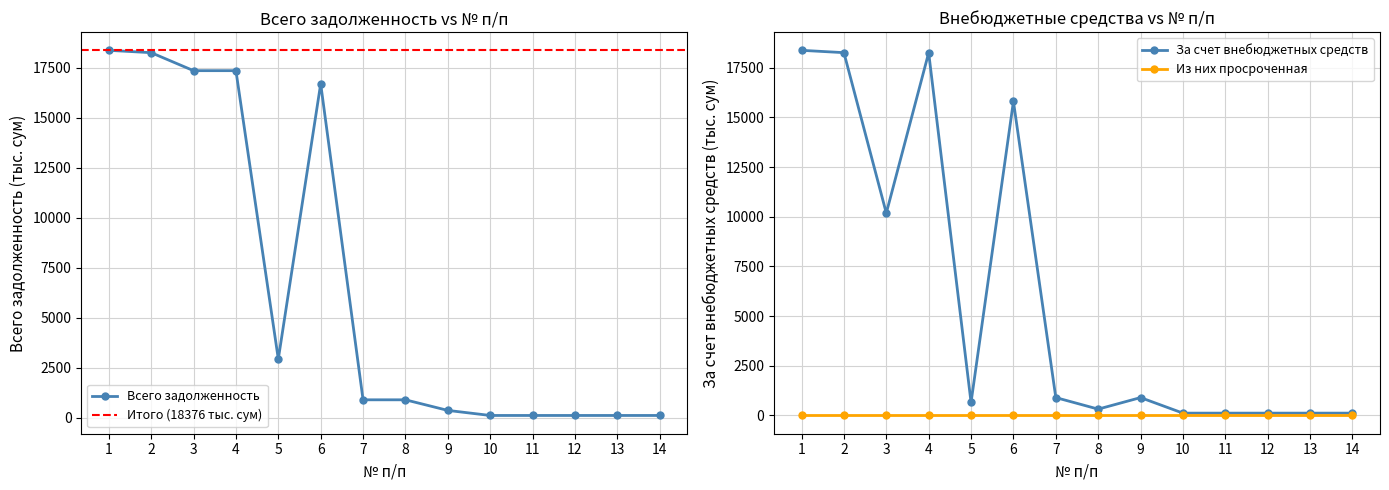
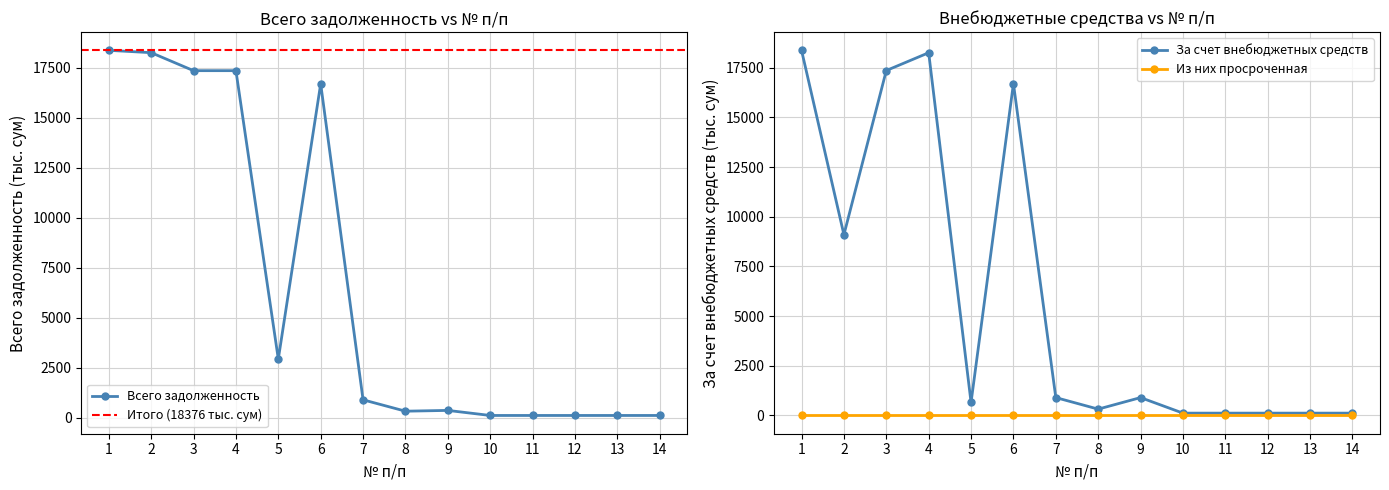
Всего задолженность vs № п/п, 8: 900 -> 300
Внебюджетные средства vs № п/п, За счет внебюджетных средств, 2: 18300 -> 9100
Внебюджетные средства vs № п/п, За счет внебюджетных средств, 3: 10200 -> 17400
Внебюджетные средства vs № п/п, За счет внебюджетных средств, 6: 15800 -> 16700
